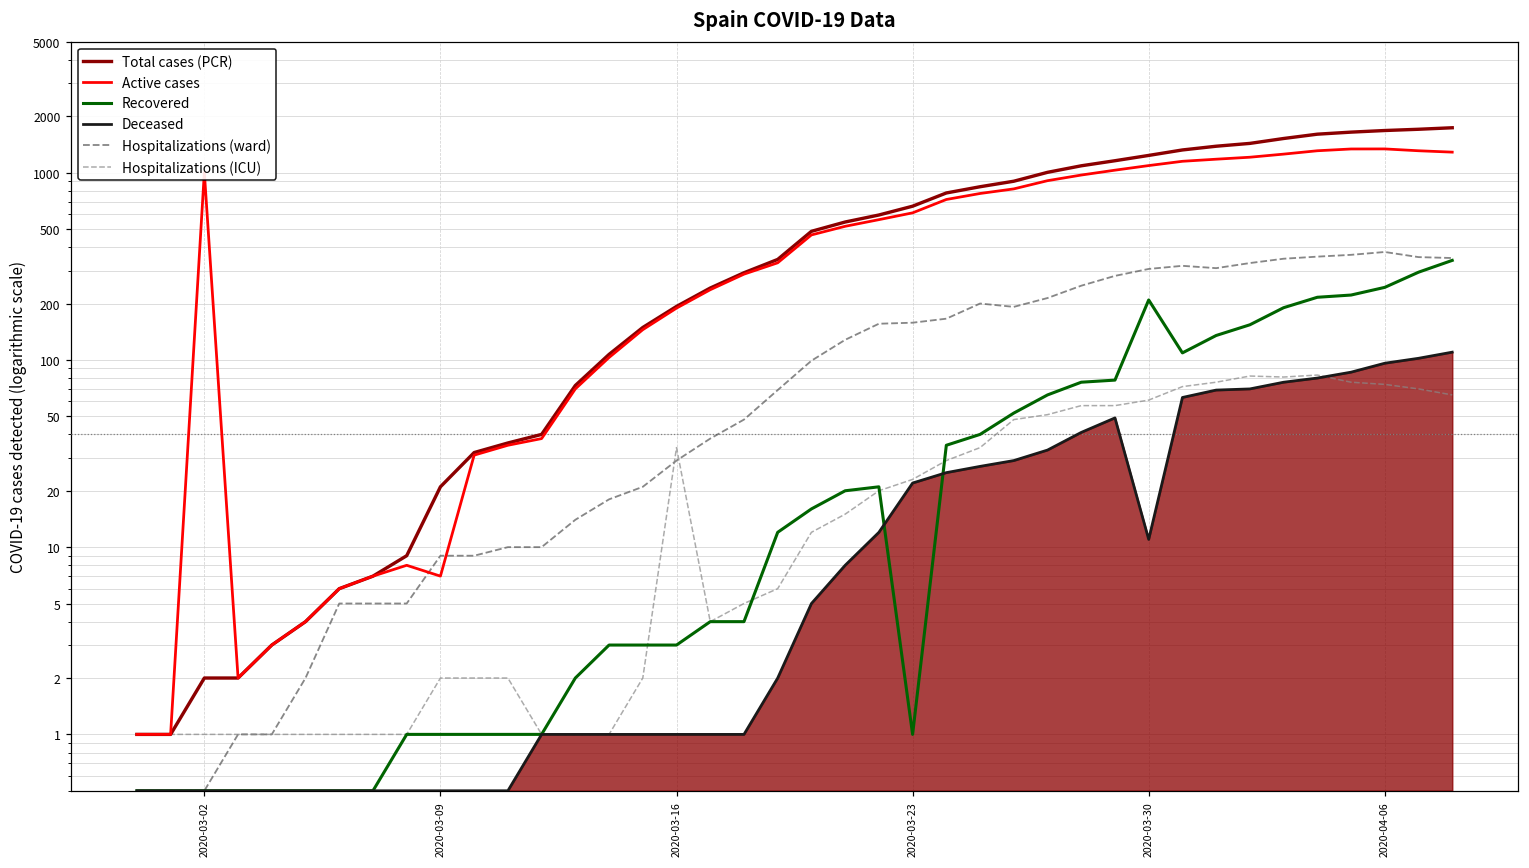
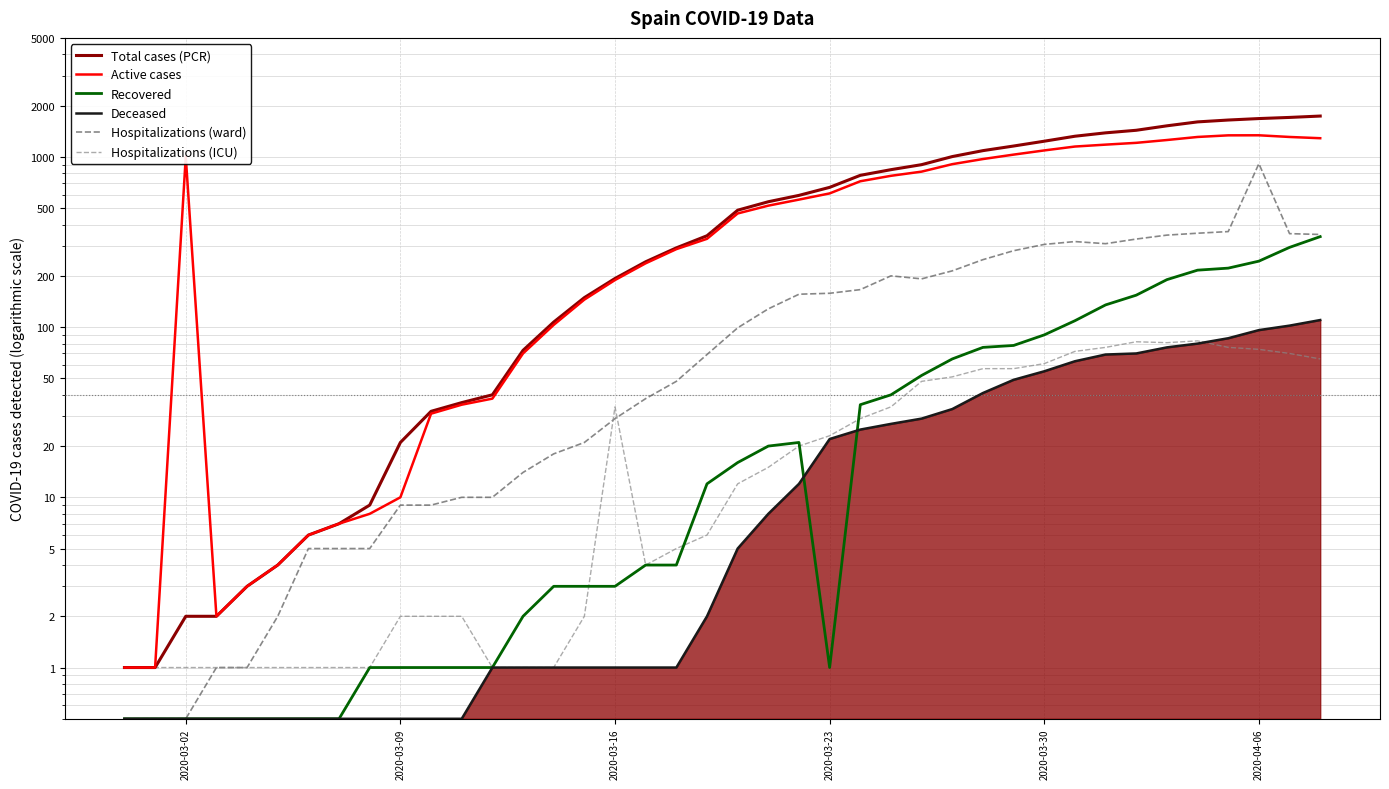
Active cases, 2020-03-09: 7 -> 10
Recovered, 2020-03-30: 210 -> 90
Deceased, 2020-03-30: 11 -> 55
Hospitalizations (ward), 2020-04-06: 380 -> 900
